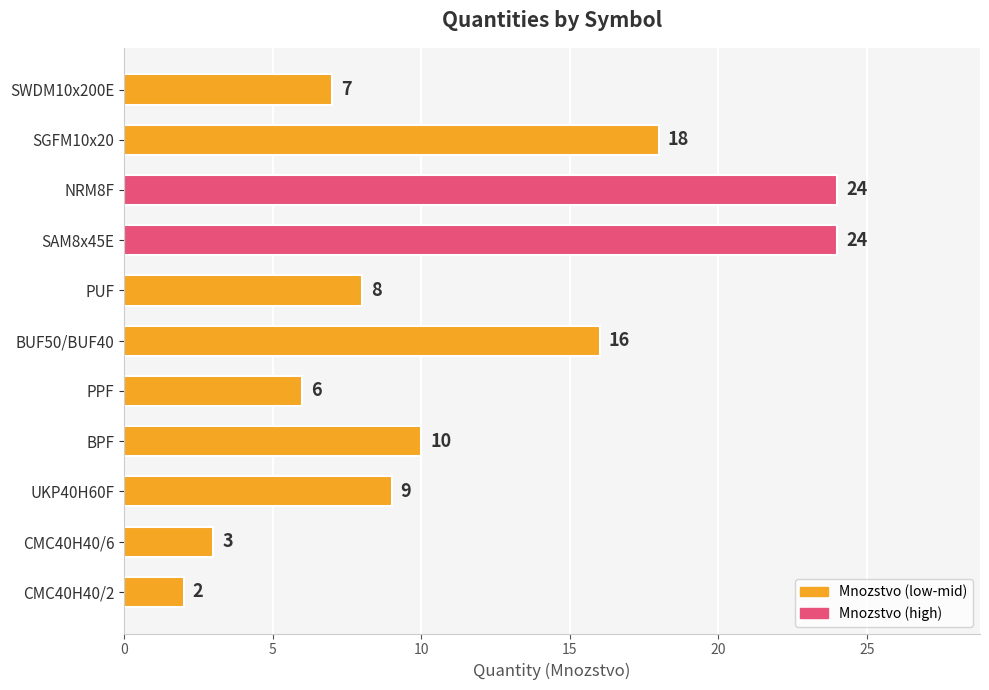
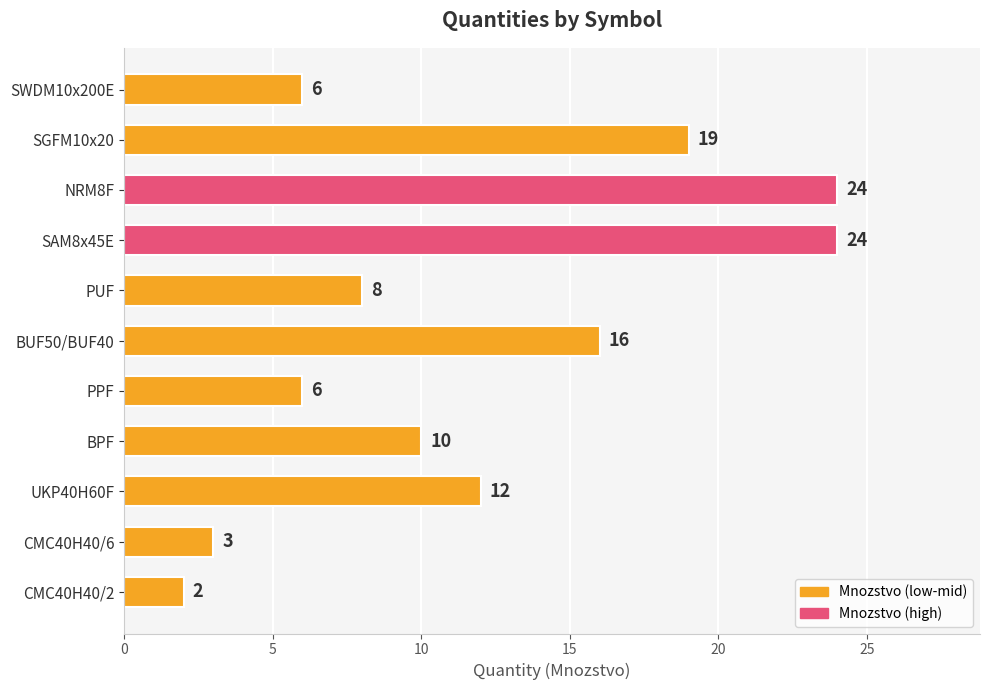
SWDM10x200E: 7 -> 6
SGFM10x20: 18 -> 19
UKP40H60F: 9 -> 12
